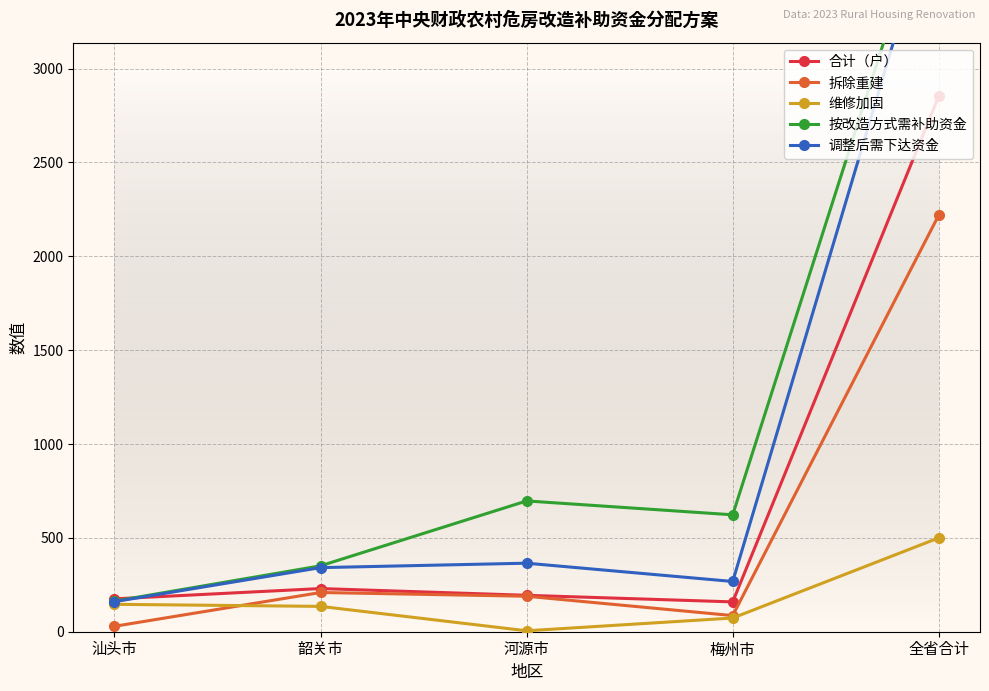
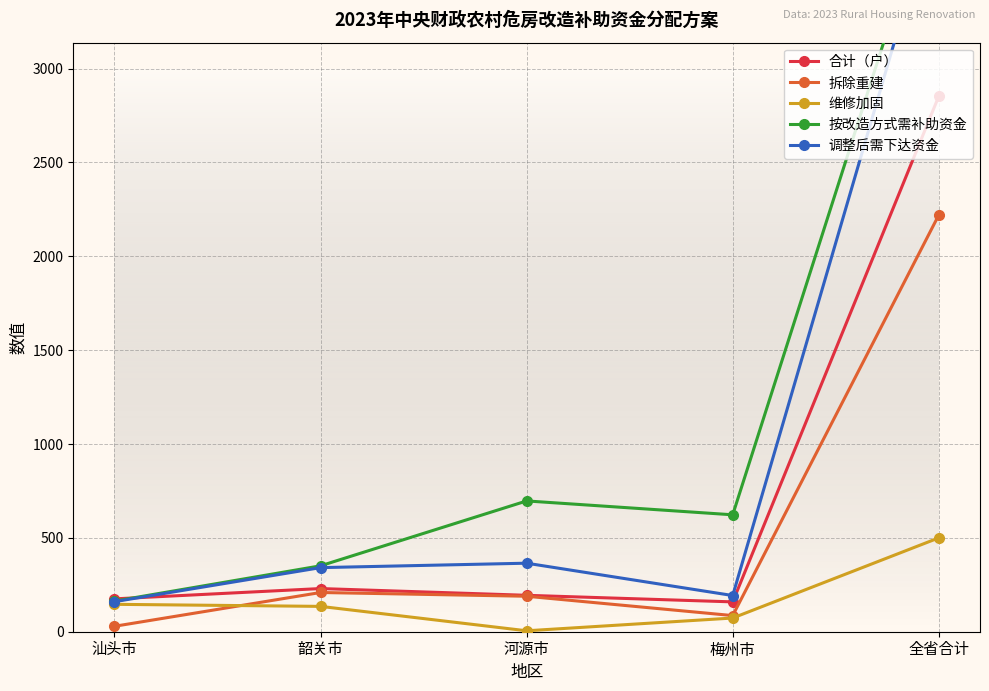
调整后需下达资金, 梅州市: 270 -> 190
